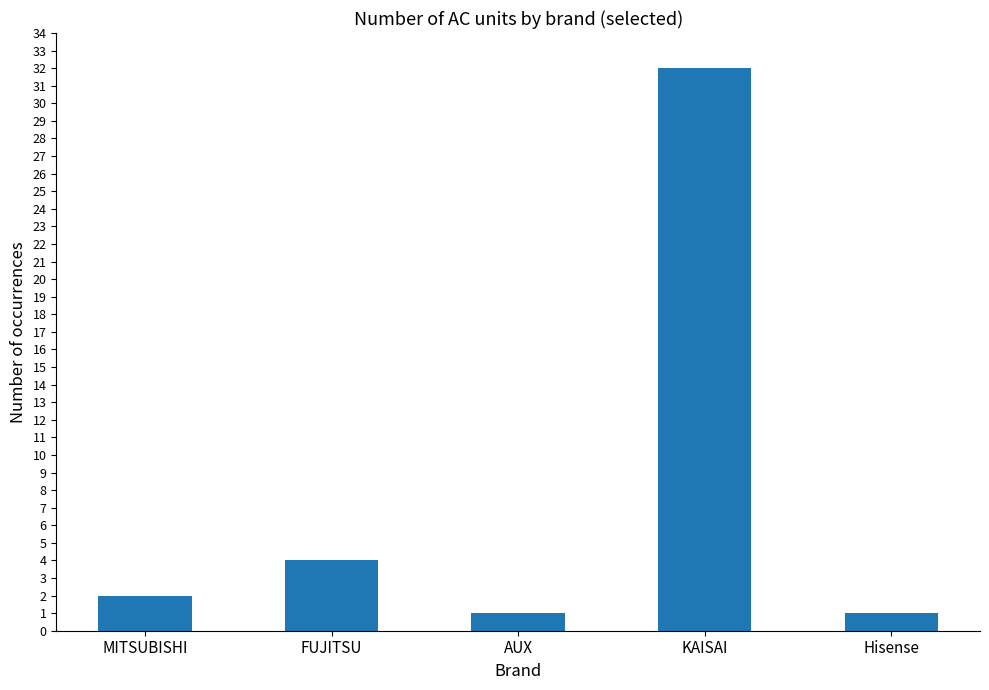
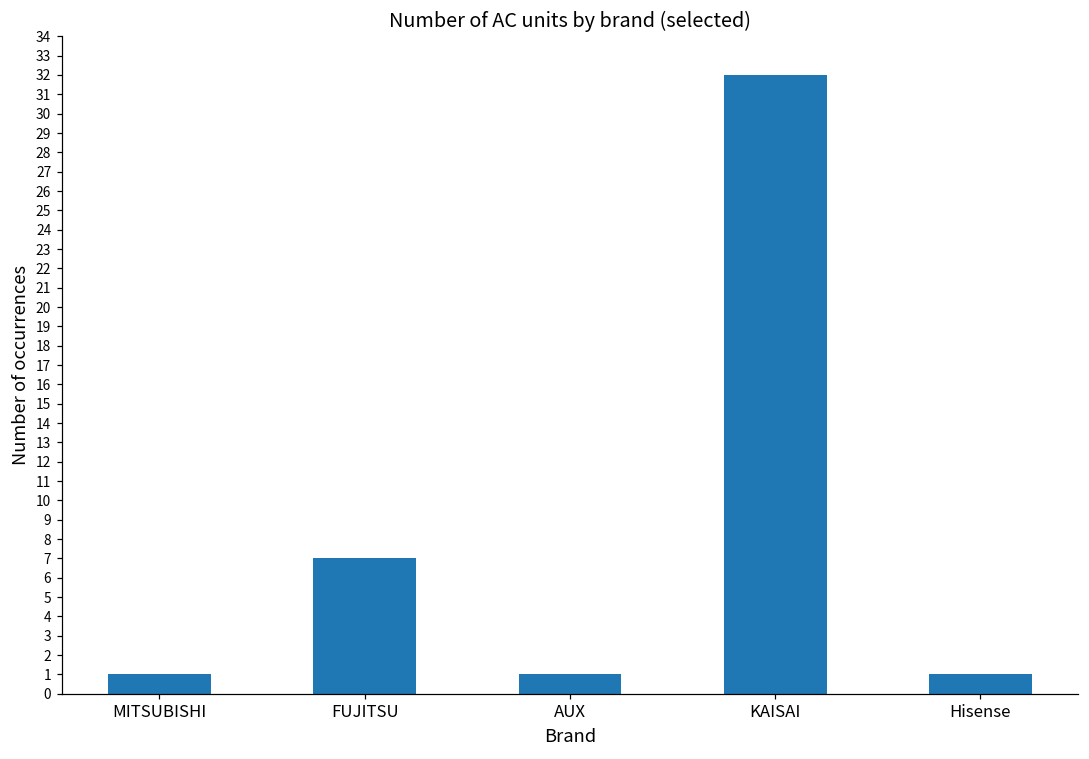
MITSUBISHI: 2 -> 1
FUJITSU: 4 -> 7
